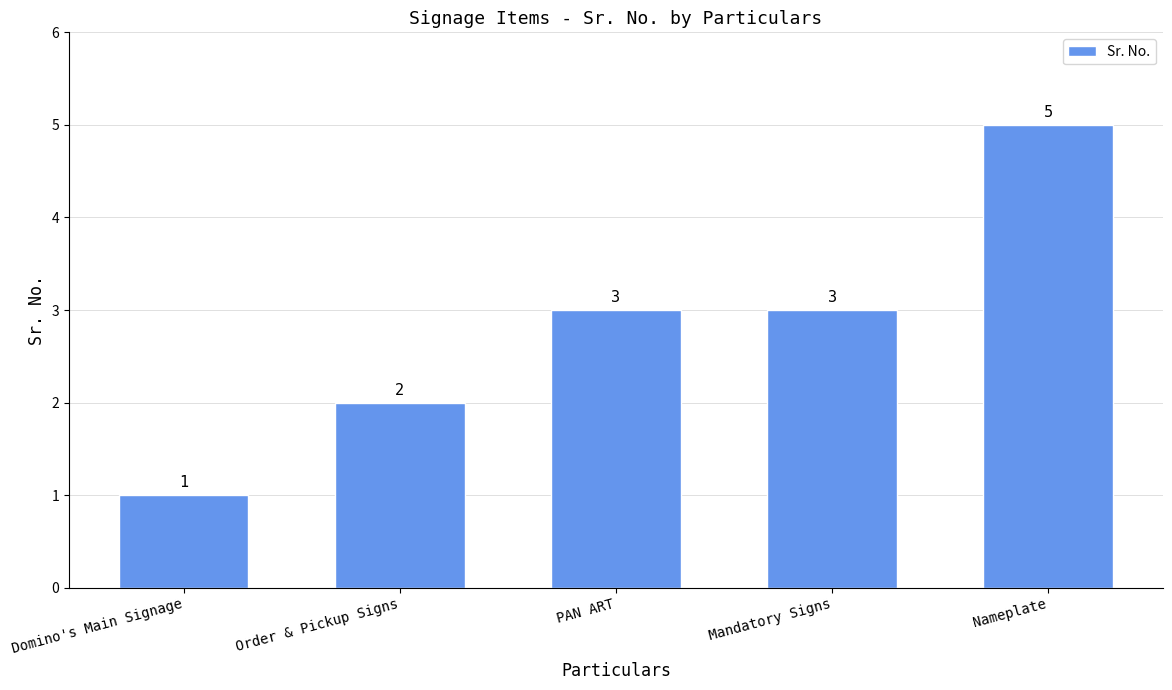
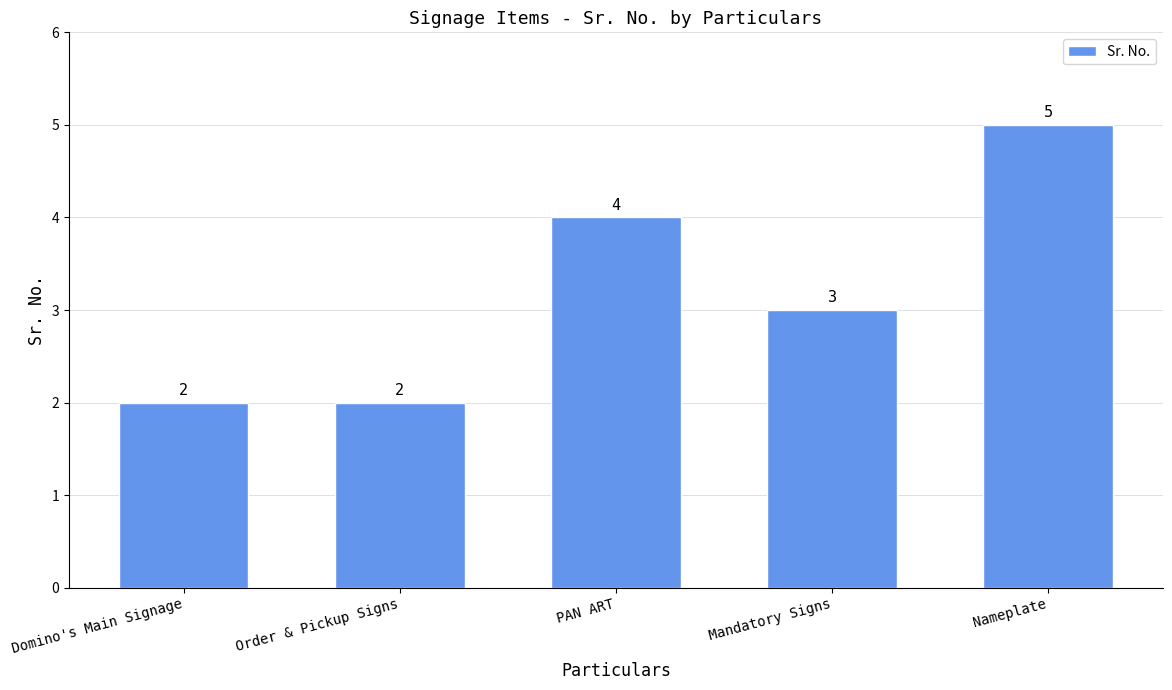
Domino's Main Signage: 1 -> 2
PAN ART: 3 -> 4
